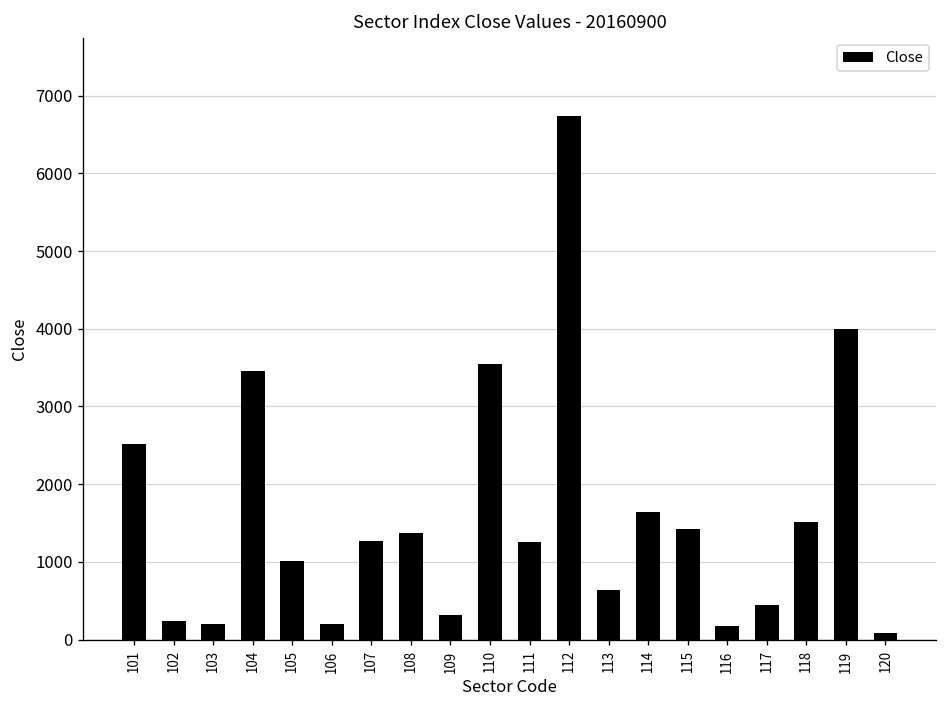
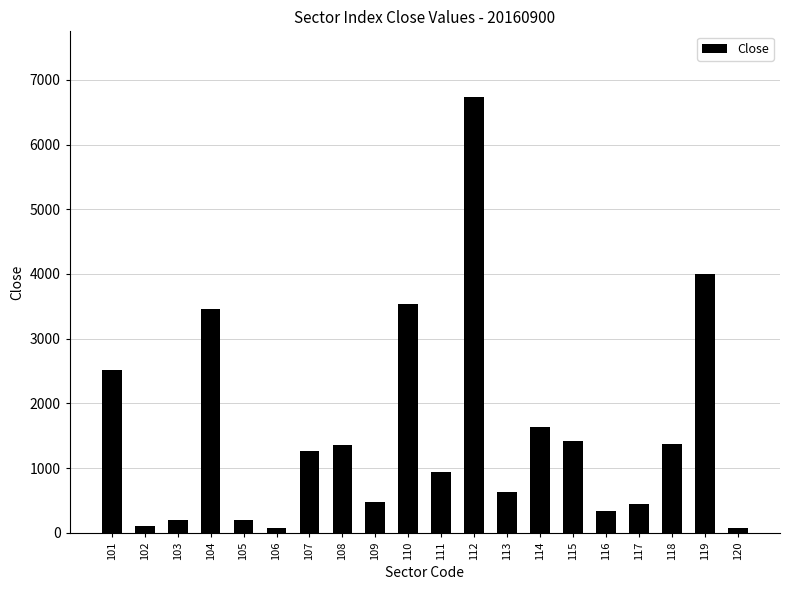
102: 200 -> 100
105: 1000 -> 200
106: 200 -> 100
109: 300 -> 500
111: 1200 -> 900
116: 200 -> 300
118: 1500 -> 1400
